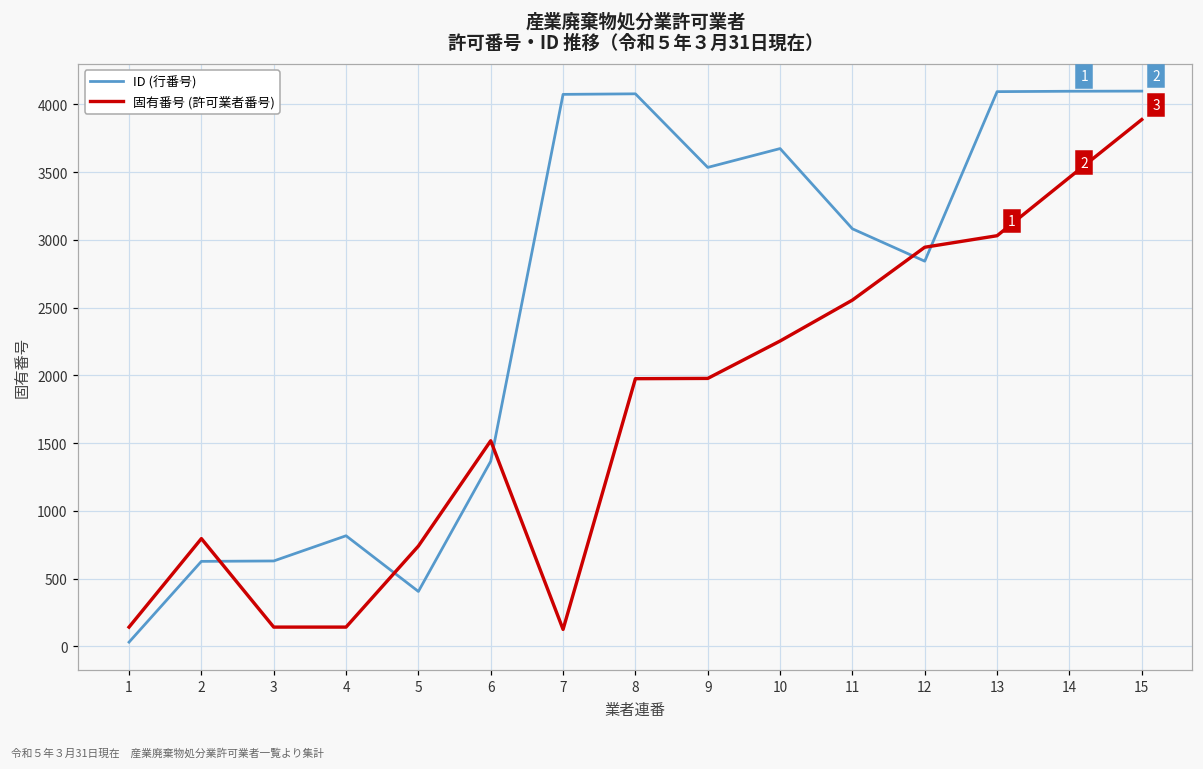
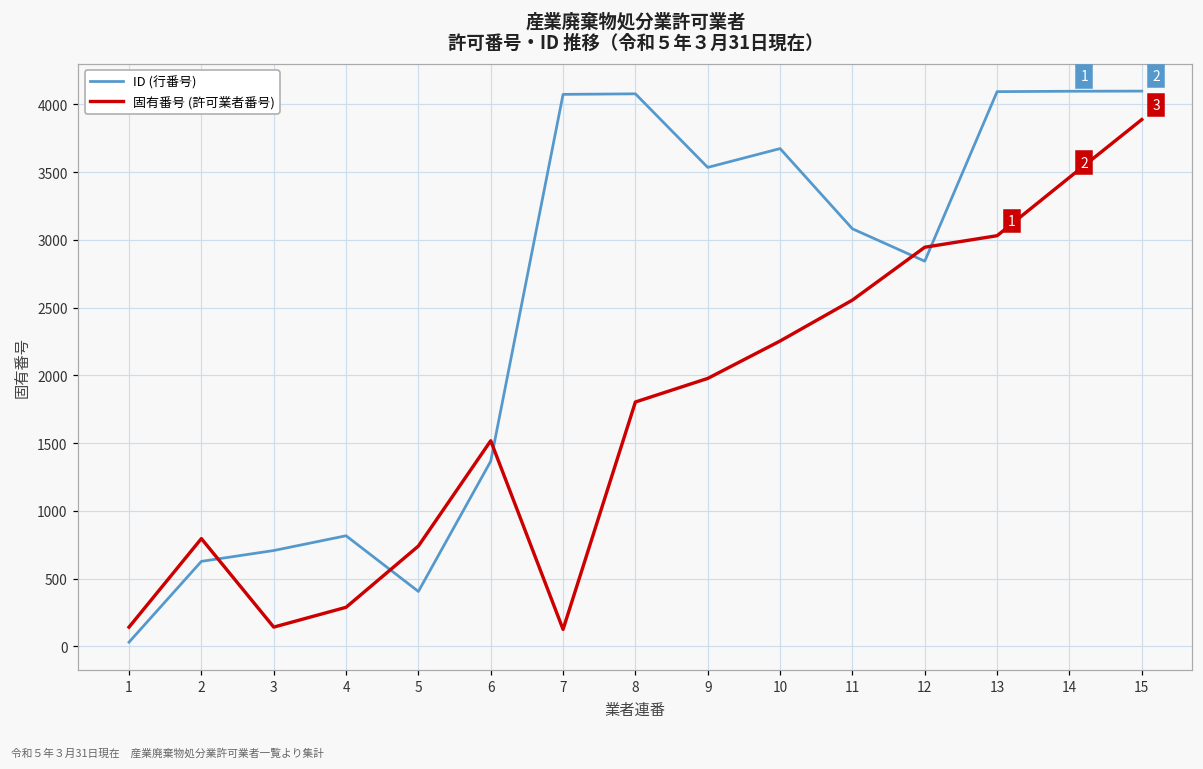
ID (行番号), 3: 630 -> 710
固有番号 (許可業者番号), 4: 140 -> 290
固有番号 (許可業者番号), 8: 1980 -> 1800
